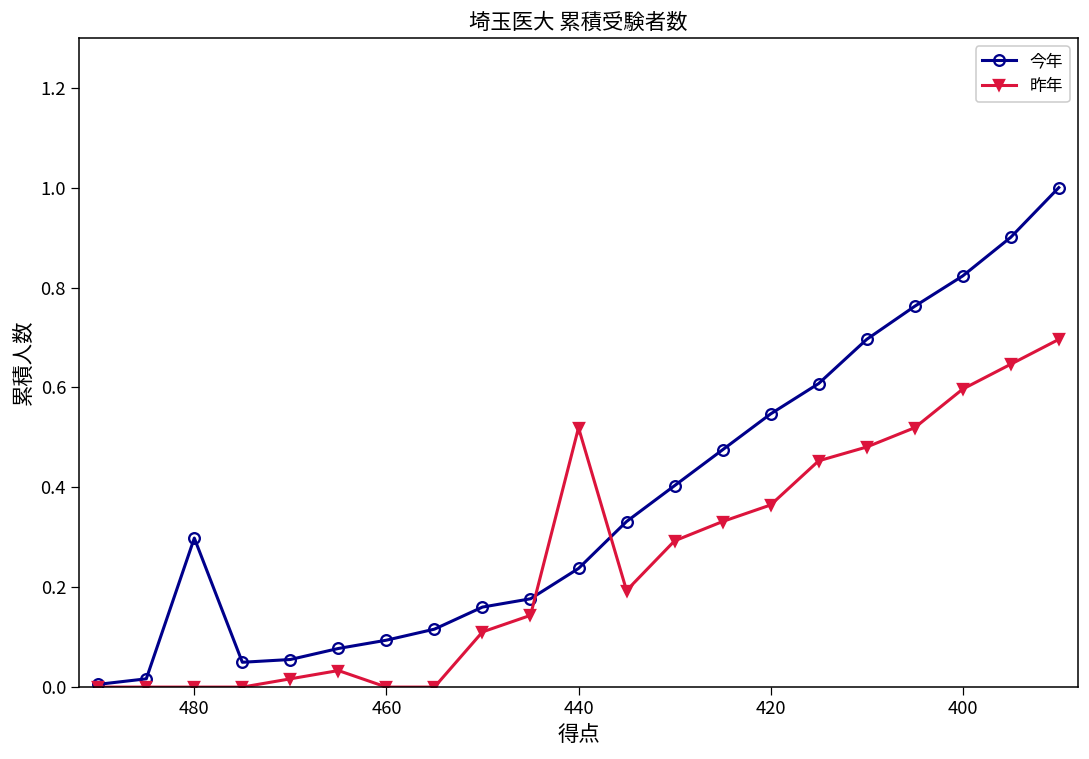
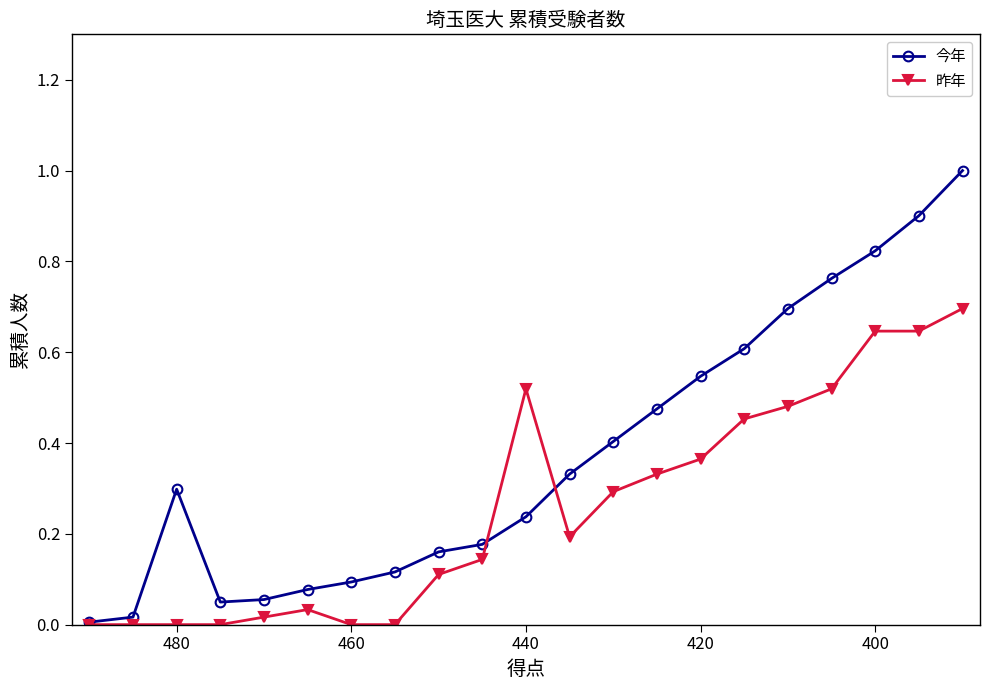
昨年, 400: 0.60 -> 0.65
